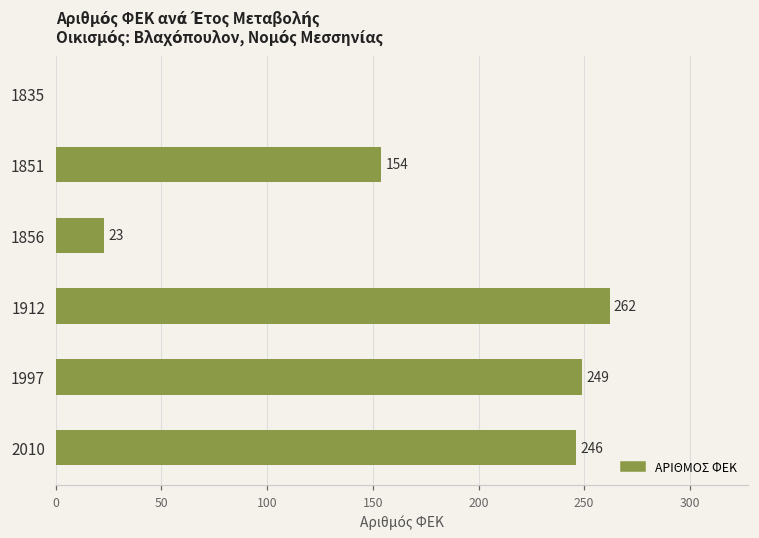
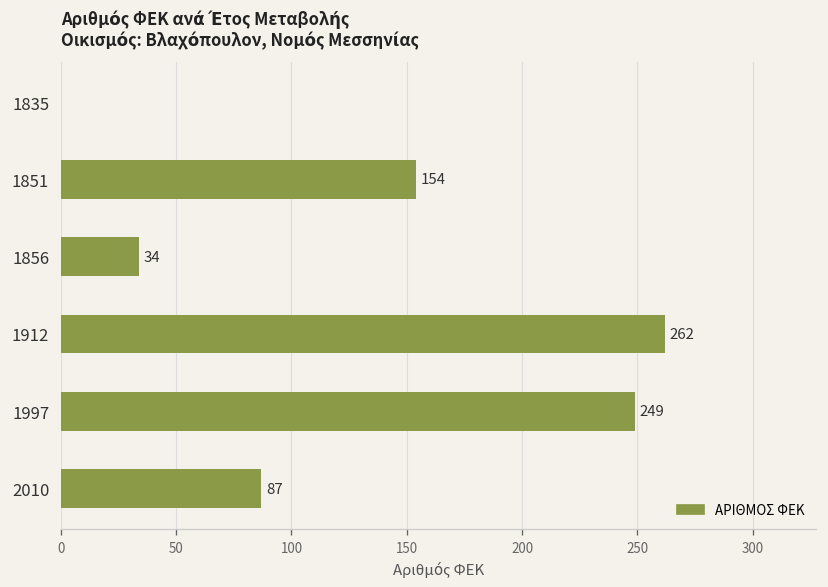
1856: 23 -> 34
2010: 246 -> 87
